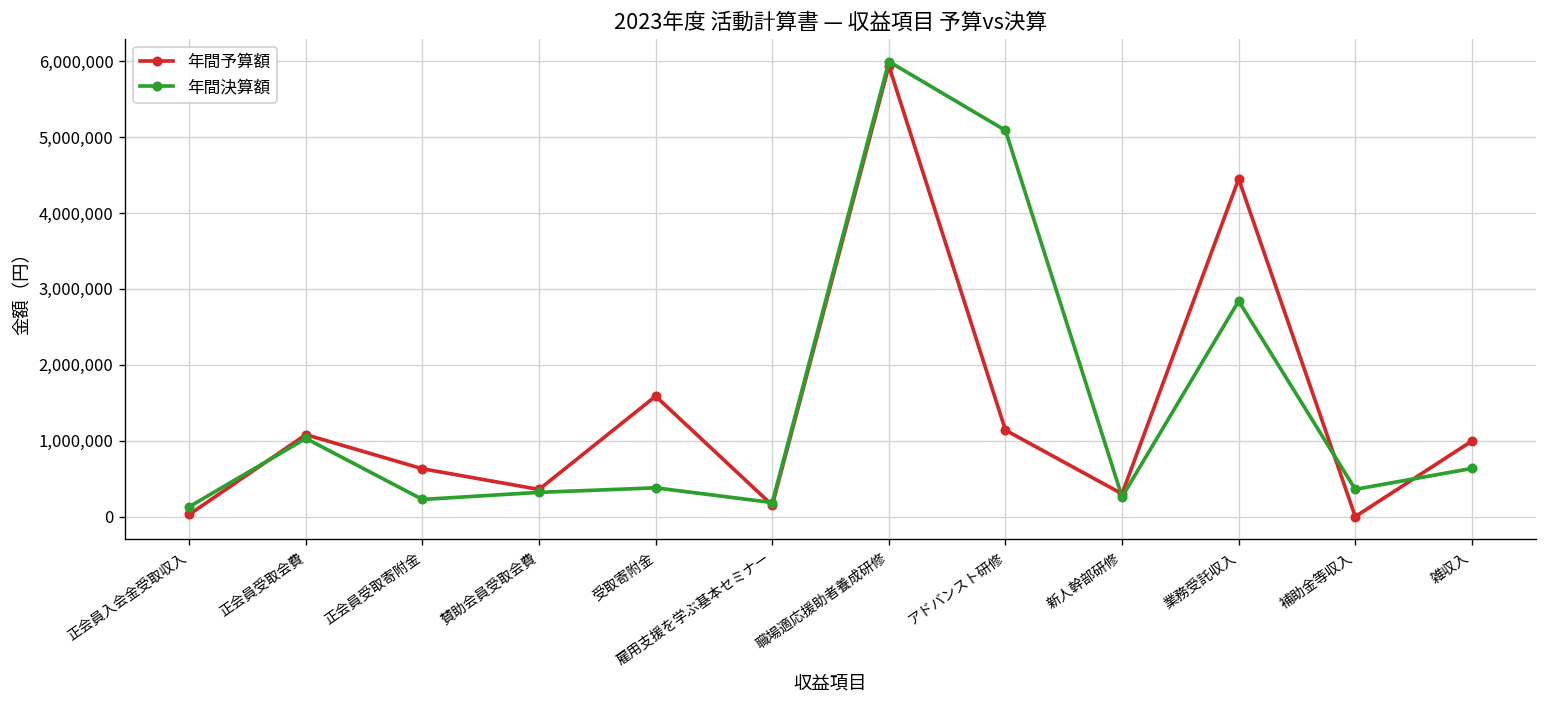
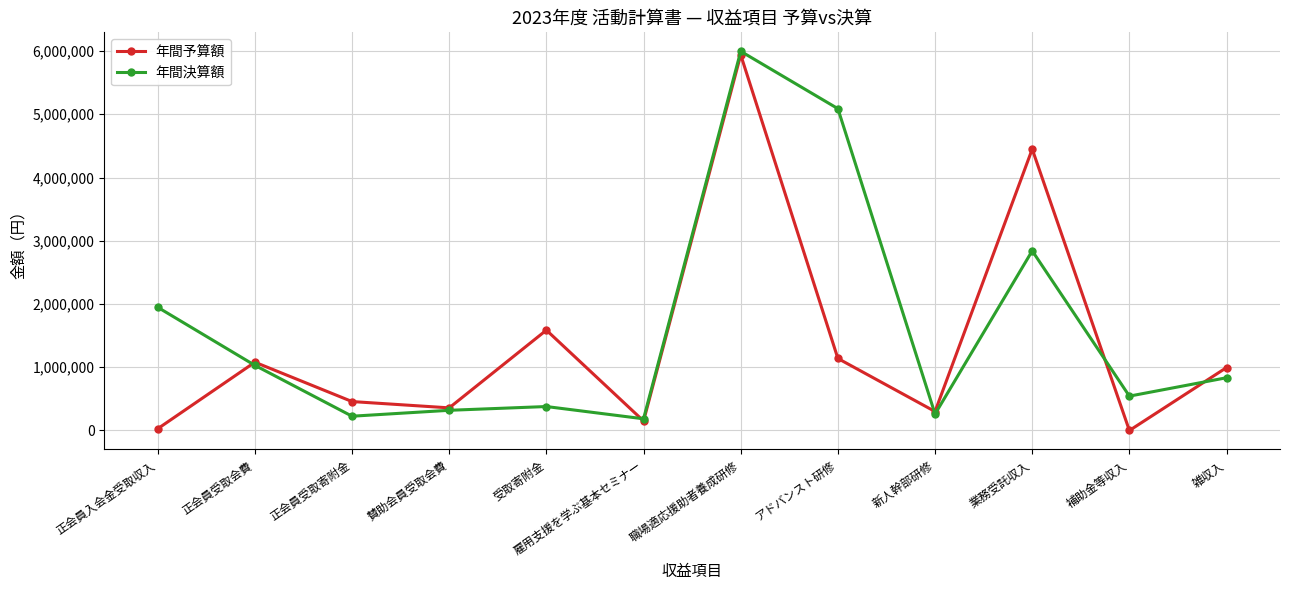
年間決算額, 正会員入会金受取収入: 100,000 -> 1,900,000
年間予算額, 正会員受取寄附金: 600,000 -> 500,000
年間決算額, 補助金等収入: 400,000 -> 500,000
年間決算額, 雑収入: 600,000 -> 800,000
